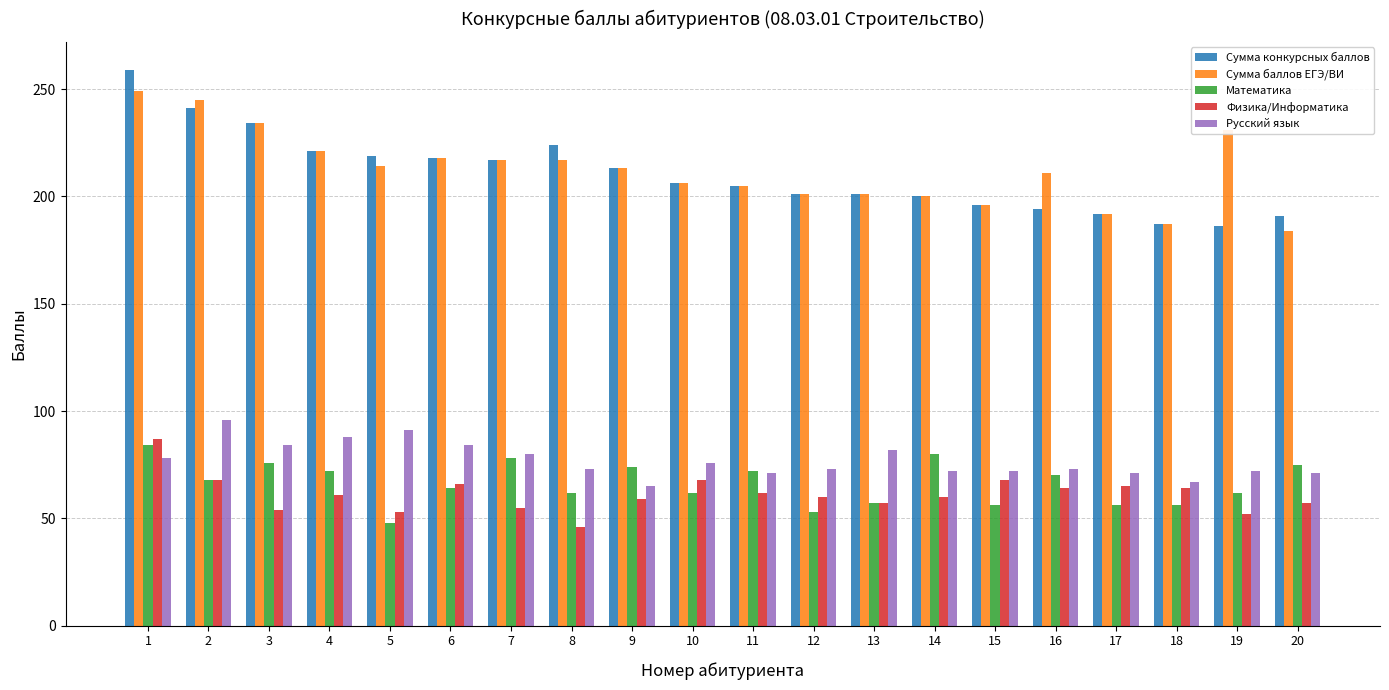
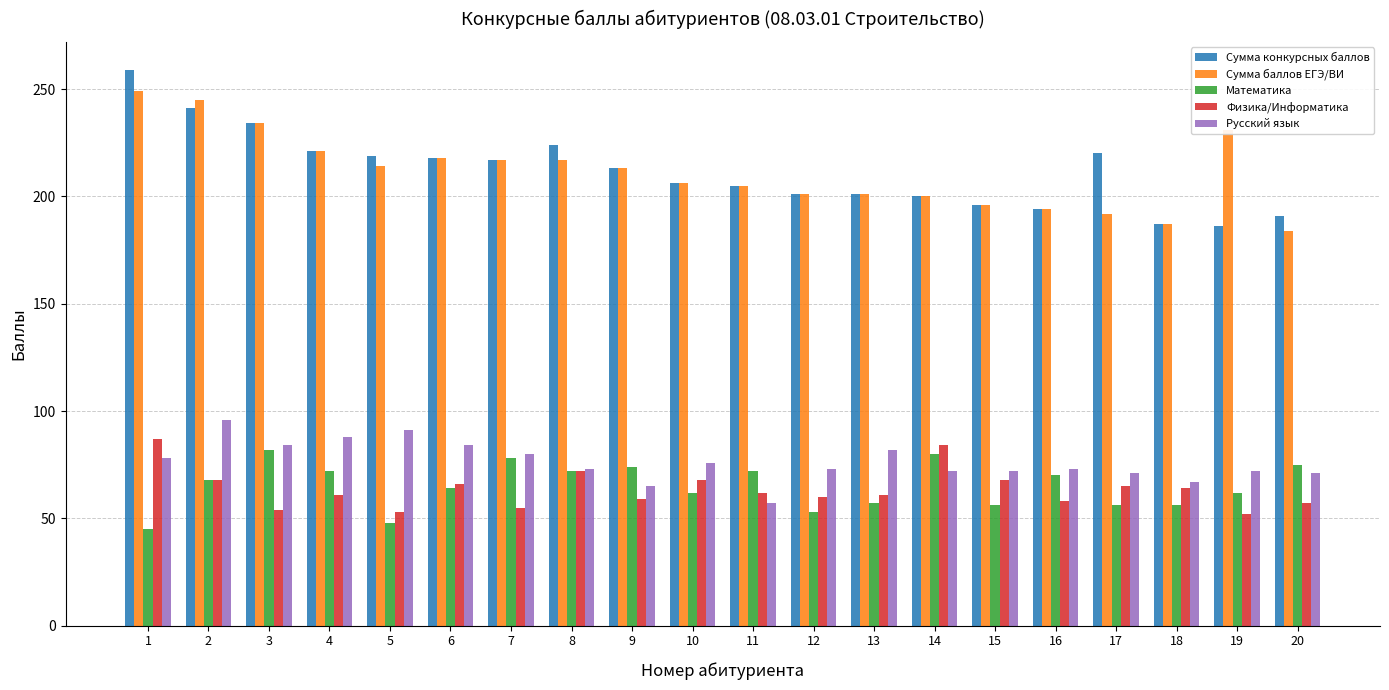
Математика, 1: 84 -> 45
Математика, 3: 76 -> 82
Математика, 8: 62 -> 72
Физика/Информатика, 8: 46 -> 72
Русский язык, 11: 71 -> 57
Физика/Информатика, 13: 57 -> 61
Физика/Информатика, 14: 60 -> 84
Сумма баллов ЕГЭ/ВИ, 16: 211 -> 194
Физика/Информатика, 16: 64 -> 58
Сумма конкурсных баллов, 17: 192 -> 220
